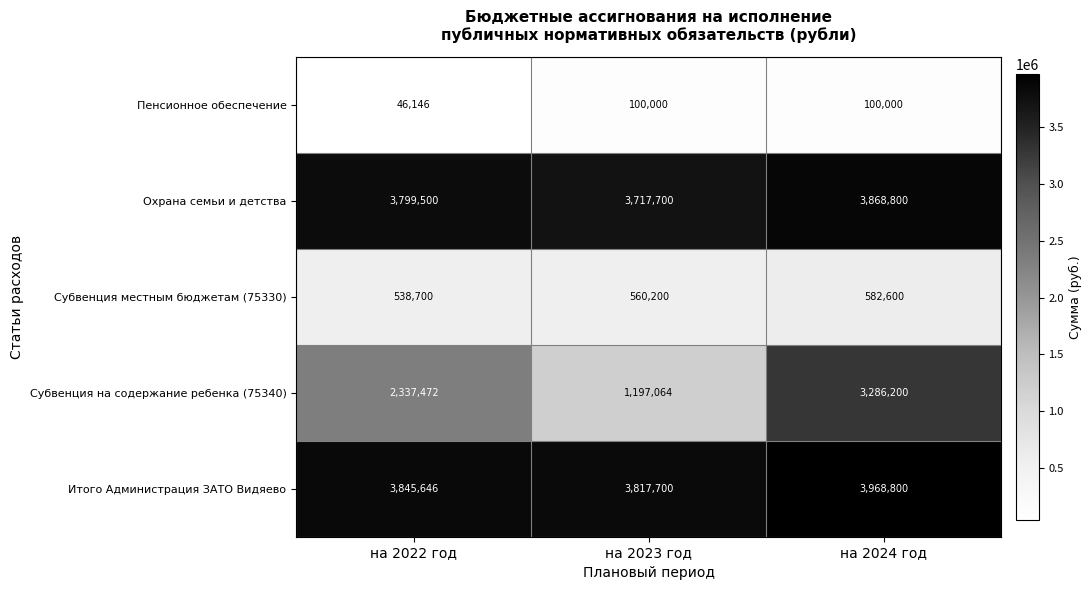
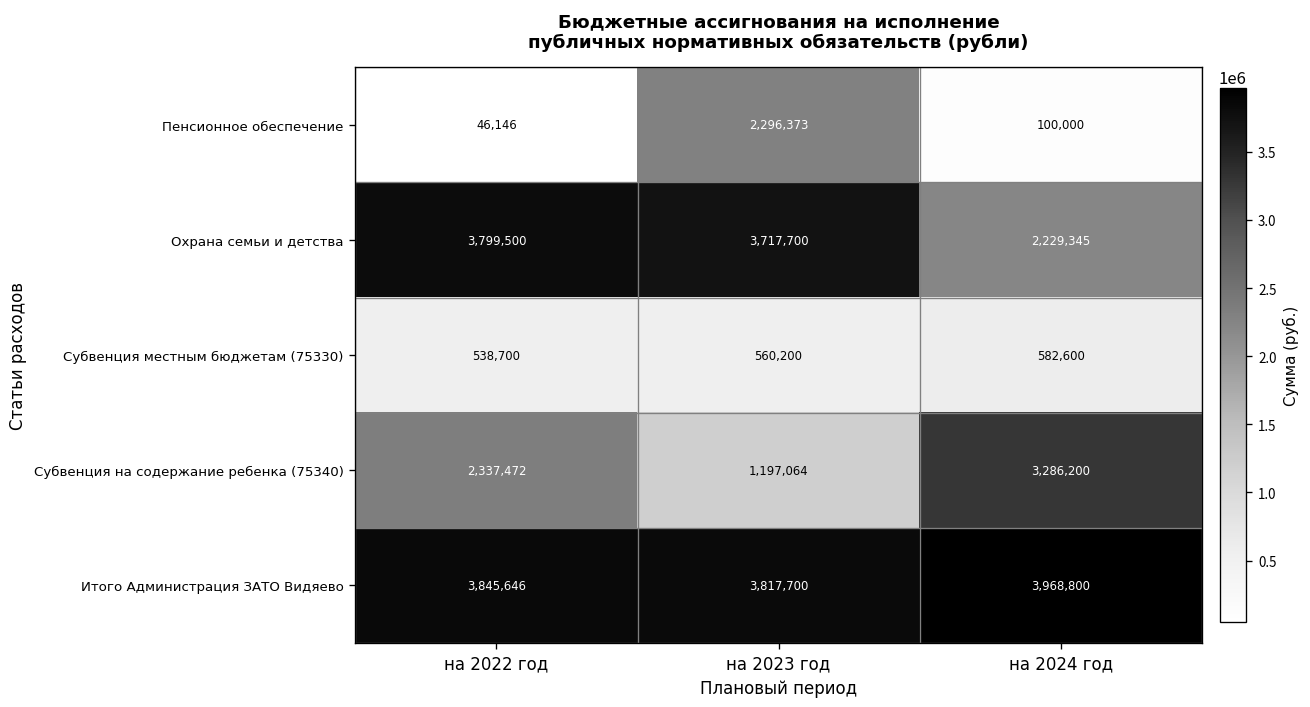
Пенсионное обеспечение, на 2023 год: 100,000 -> 2,296,373
Охрана семьи и детства, на 2024 год: 3,868,800 -> 2,229,345
